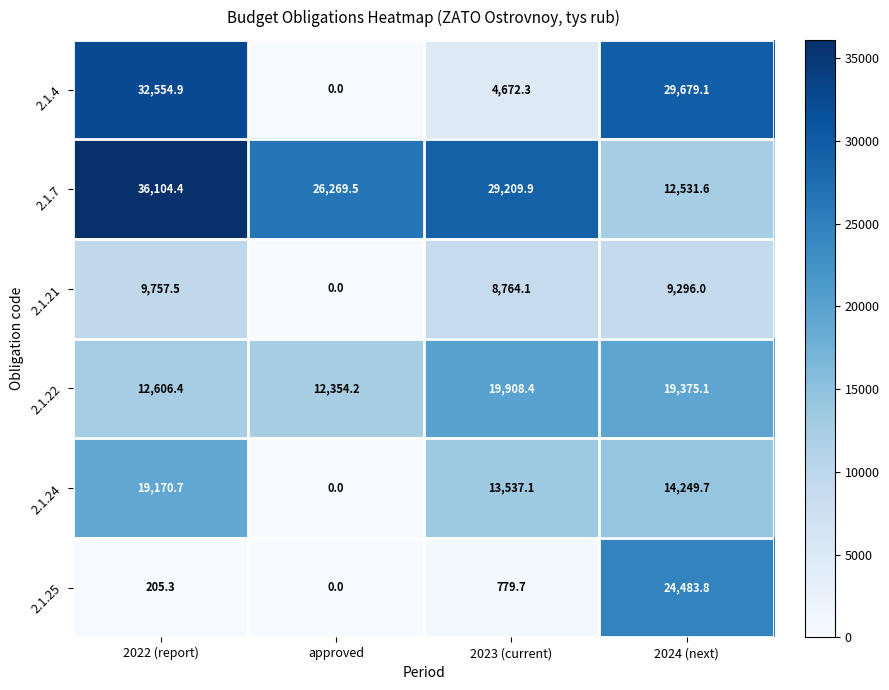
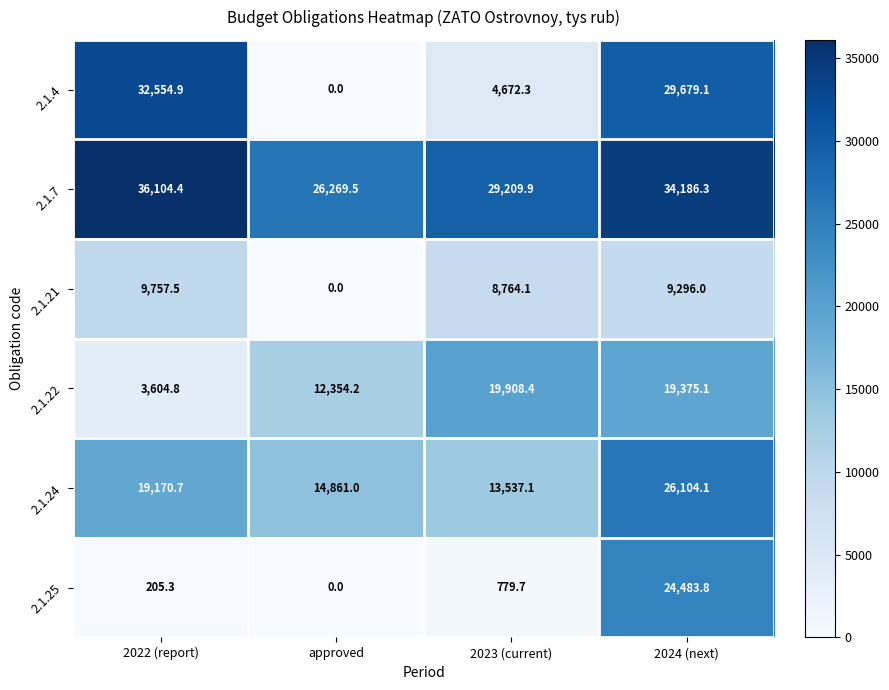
2.1.7, 2024 (next): 12,531.6 -> 34,186.3
2.1.22, 2022 (report): 12,606.4 -> 3,604.8
2.1.24, approved: 0.0 -> 14,861.0
2.1.24, 2024 (next): 14,249.7 -> 26,104.1
